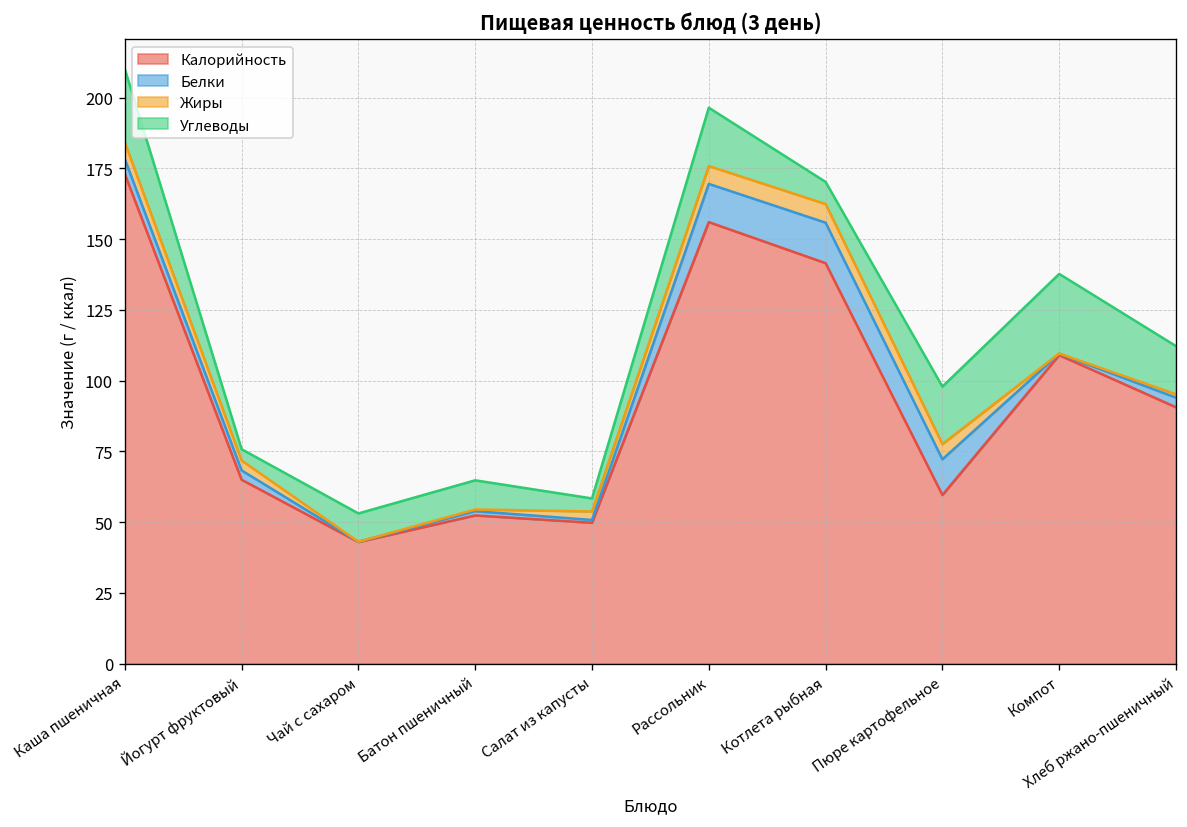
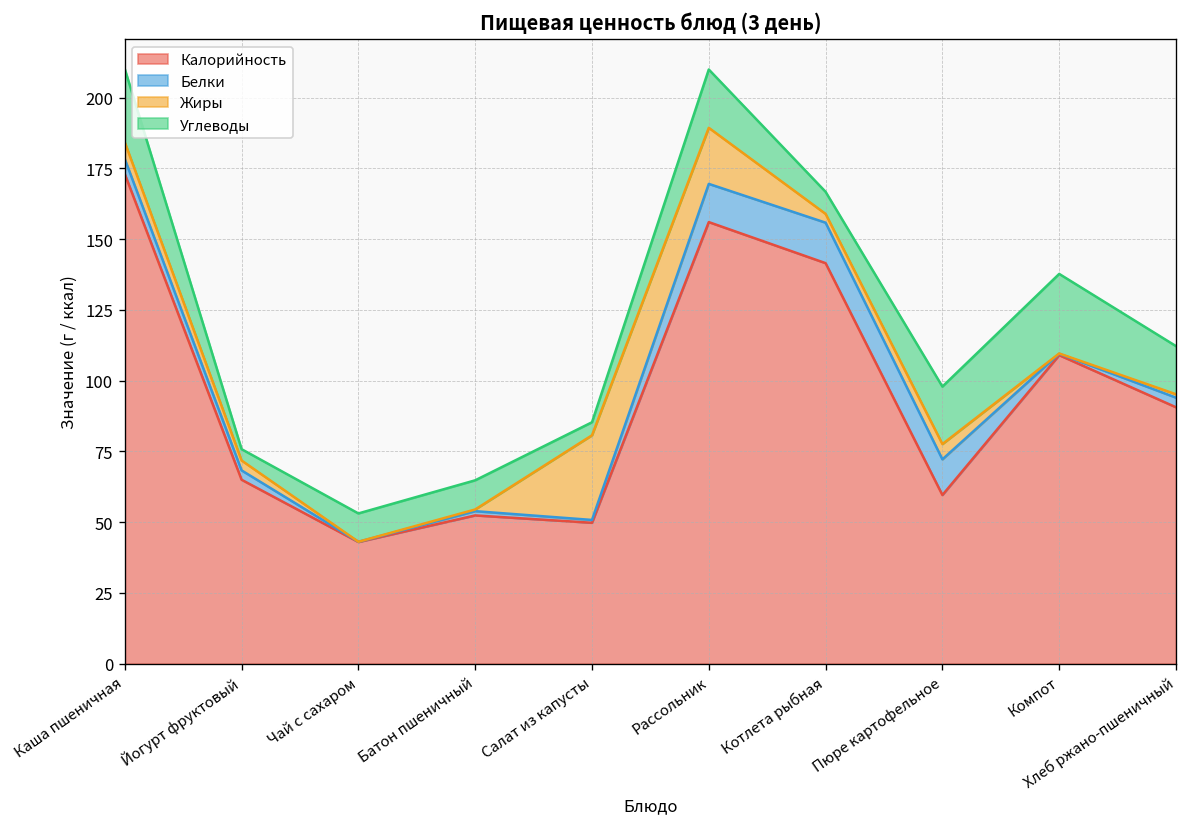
Жиры, Салат из капусты: 3 -> 30
Жиры, Рассольник: 6 -> 20
Жиры, Котлета рыбная: 7 -> 3
